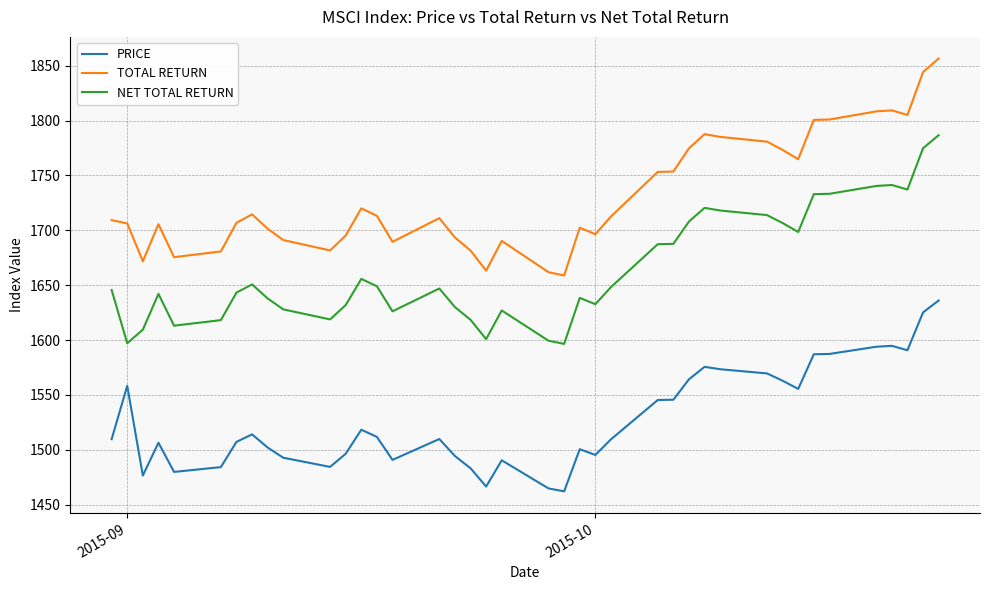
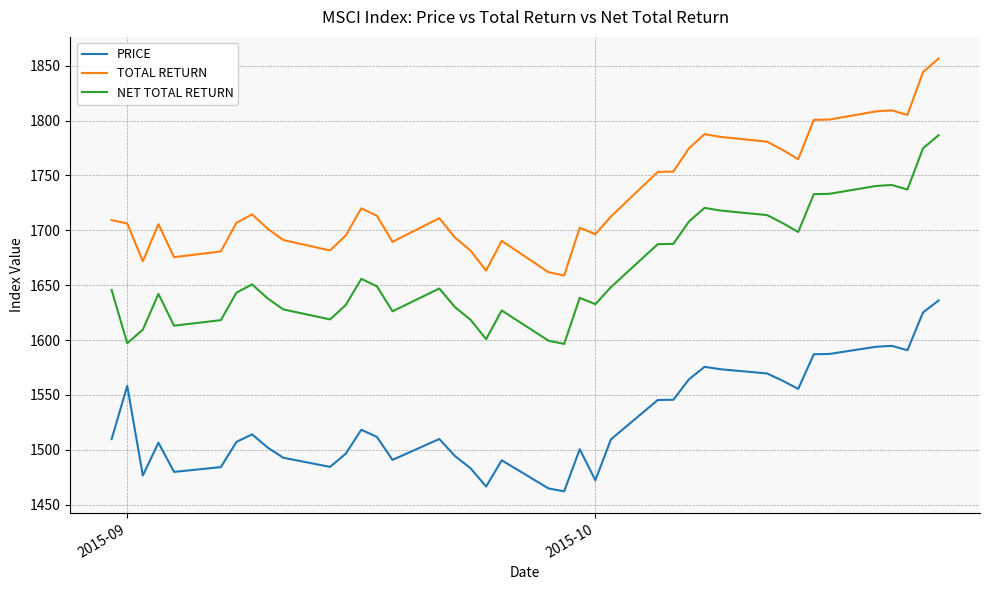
PRICE, 2015-10: 1495 -> 1472
